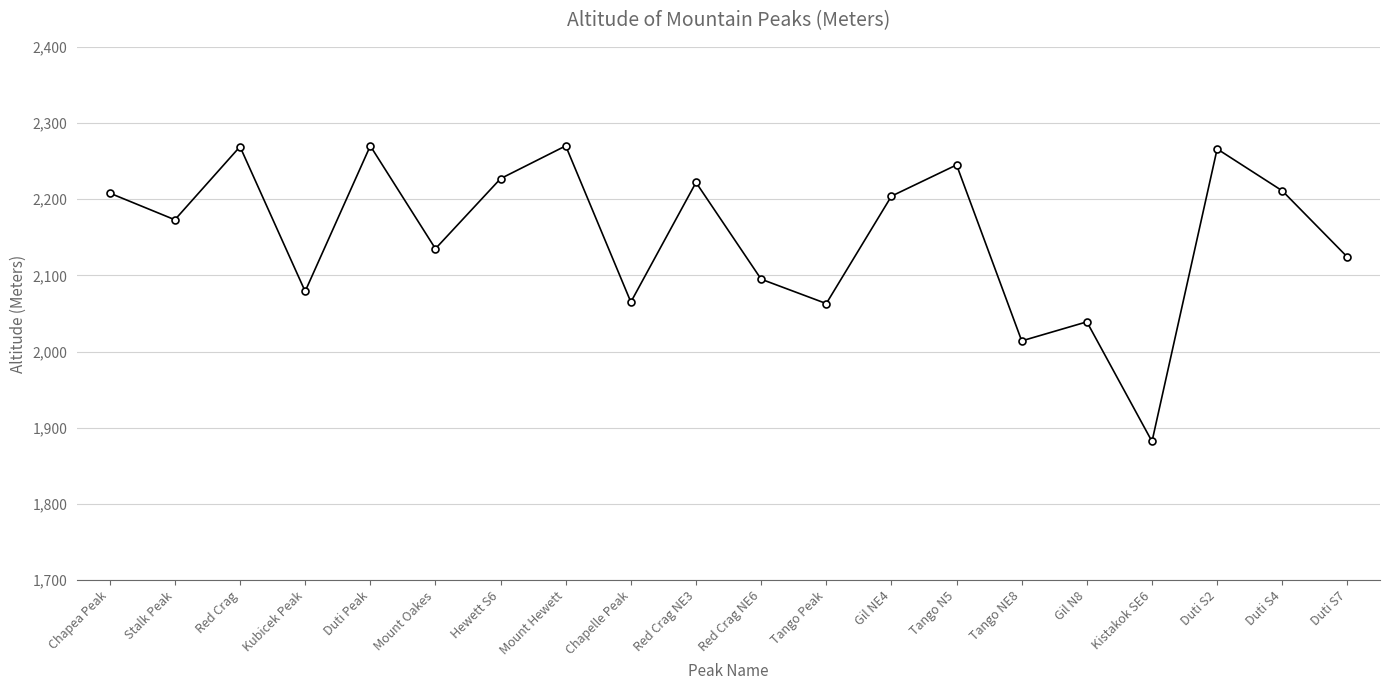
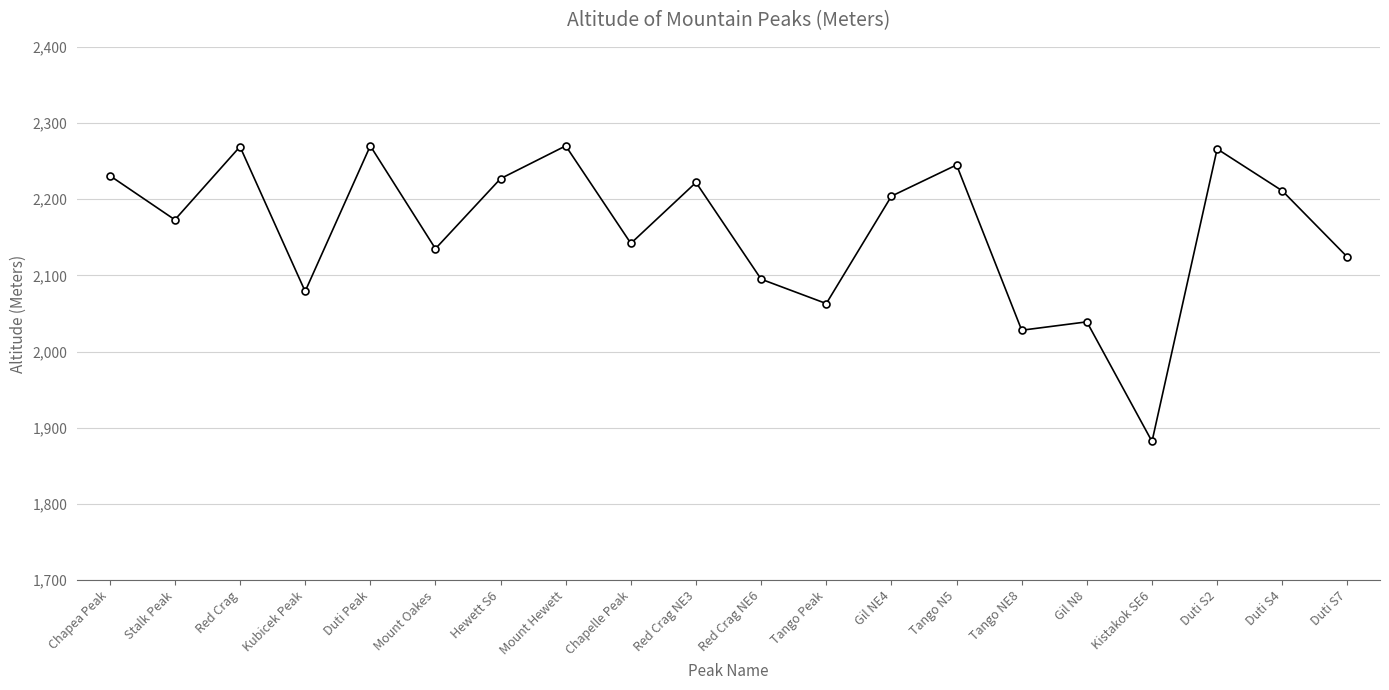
Chapea Peak: 2,210 -> 2,230
Chapelle Peak: 2,070 -> 2,140
Tango NE8: 2,010 -> 2,030
